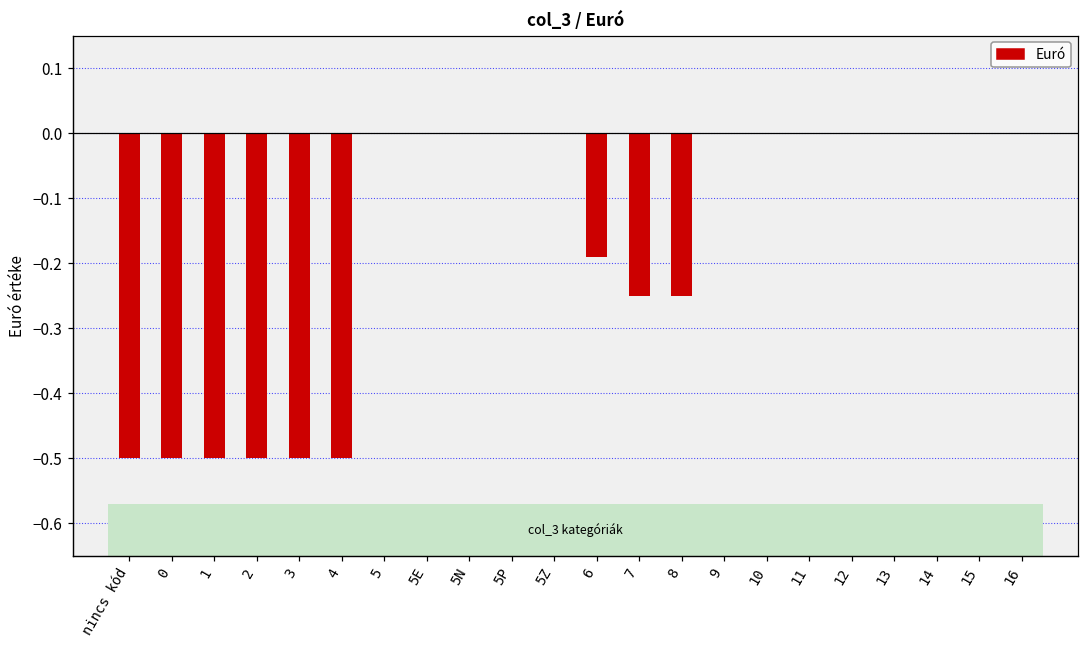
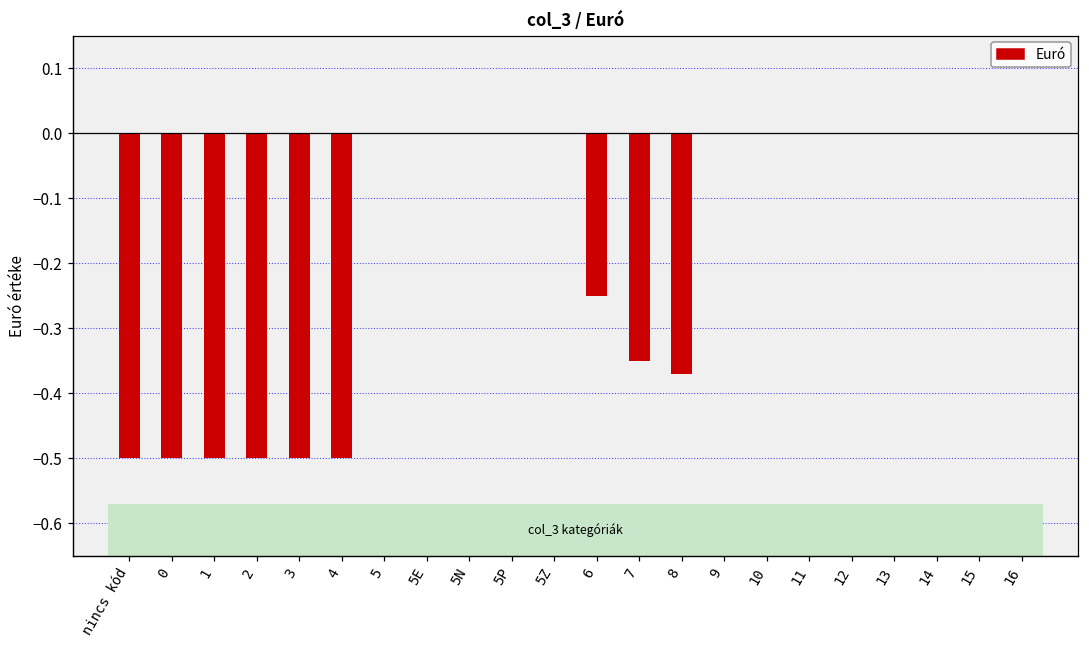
6: -0.19 -> -0.25
7: -0.25 -> -0.35
8: -0.25 -> -0.37
